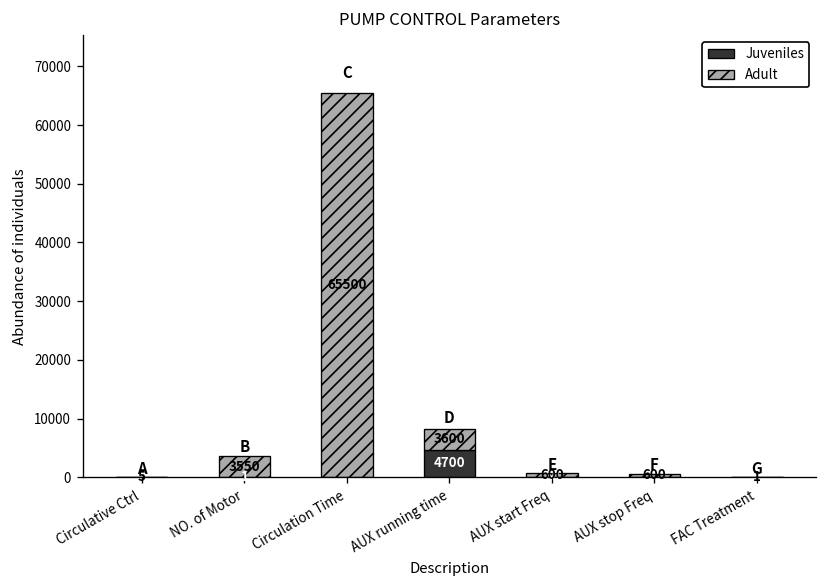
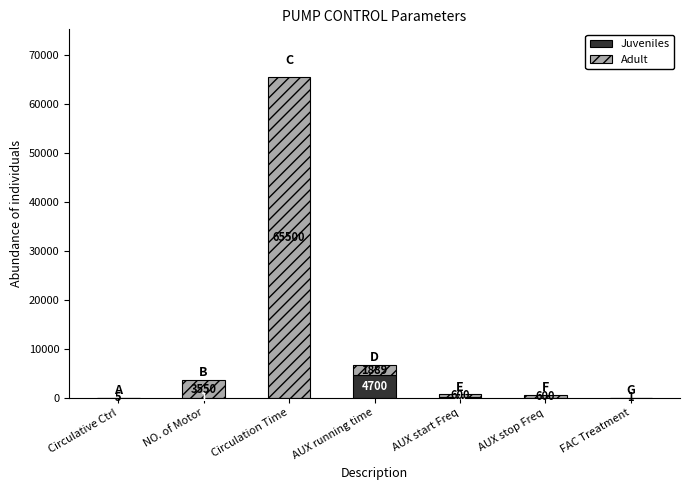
Adult, AUX running time: 3600 -> 1889
